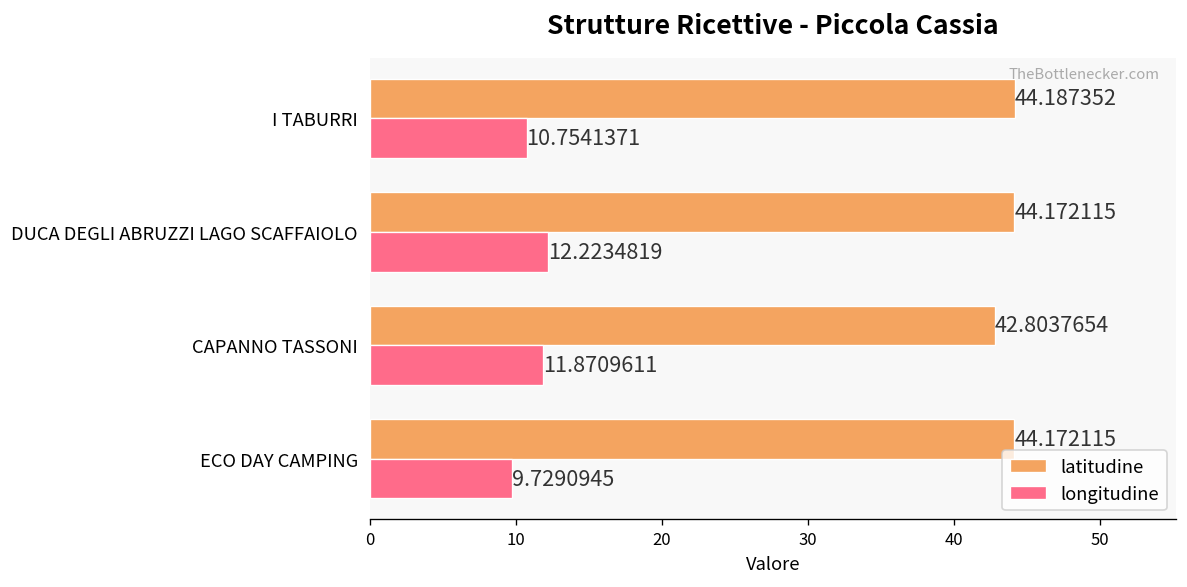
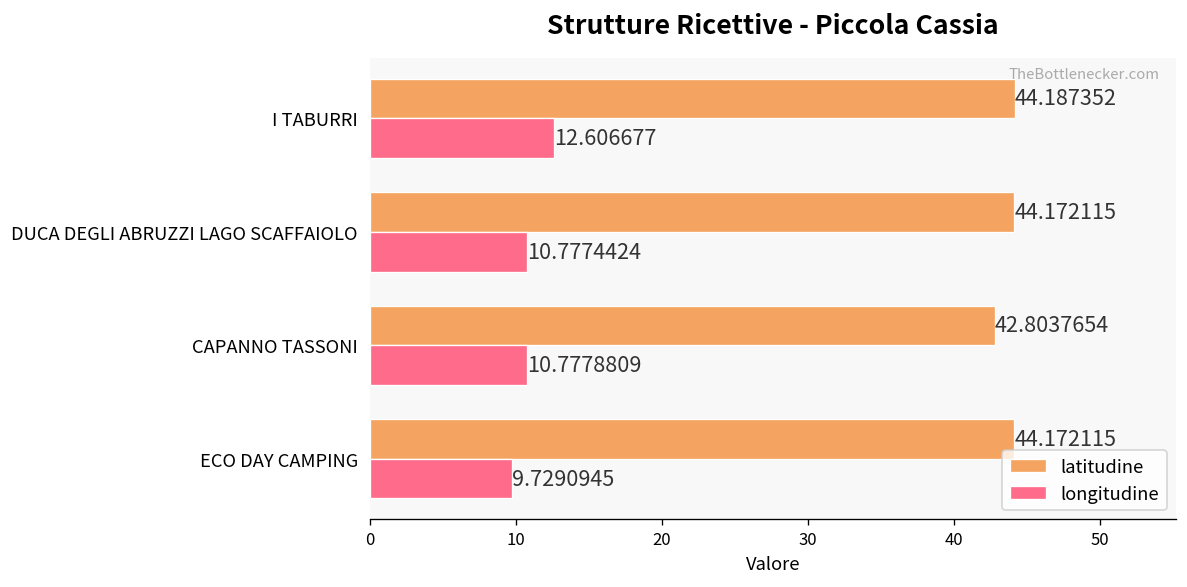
longitudine, I TABURRI: 10.7541371 -> 12.606677
longitudine, DUCA DEGLI ABRUZZI LAGO SCAFFAIOLO: 12.2234819 -> 10.7774424
longitudine, CAPANNO TASSONI: 11.8709611 -> 10.7778809
